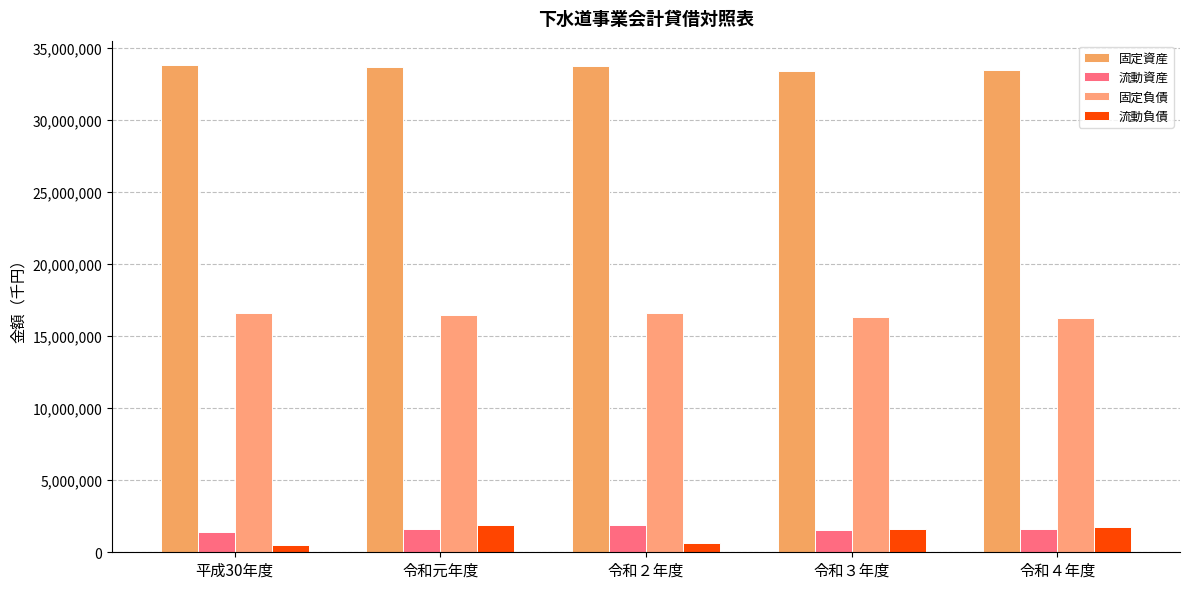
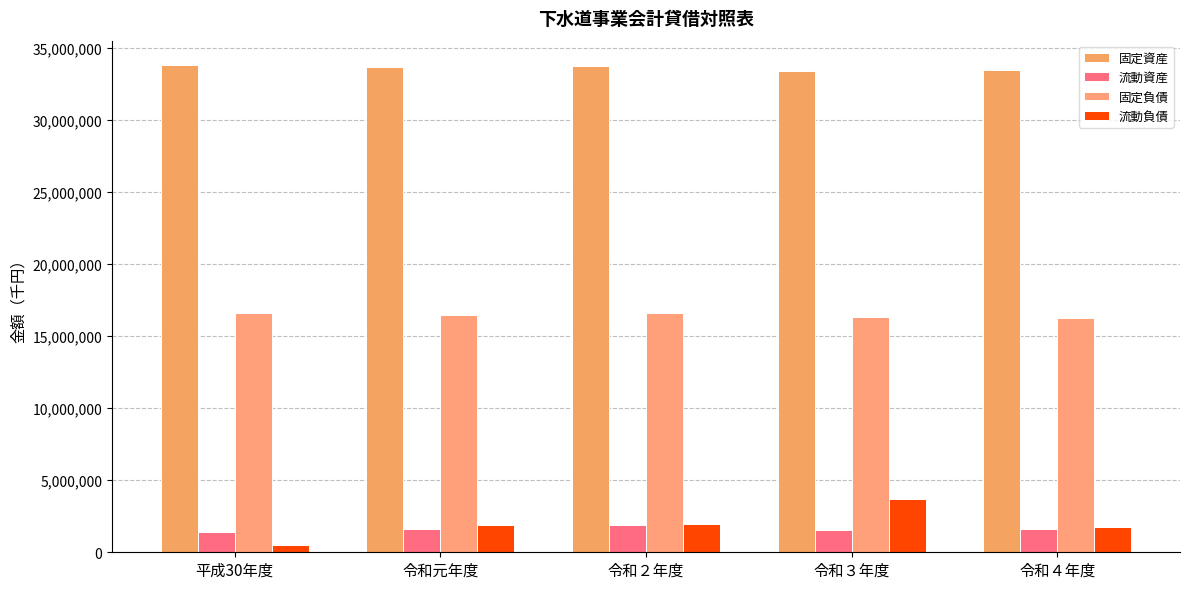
流動負債, 令和２年度: 600,000 -> 2,000,000
流動負債, 令和３年度: 1,600,000 -> 3,700,000
